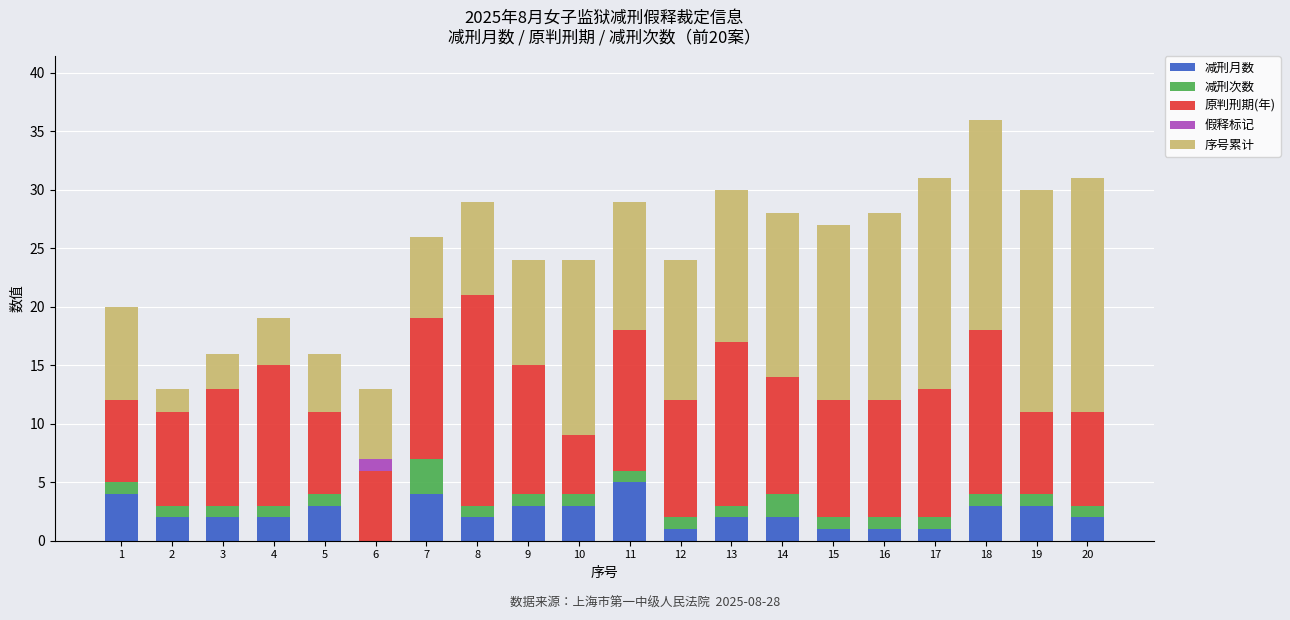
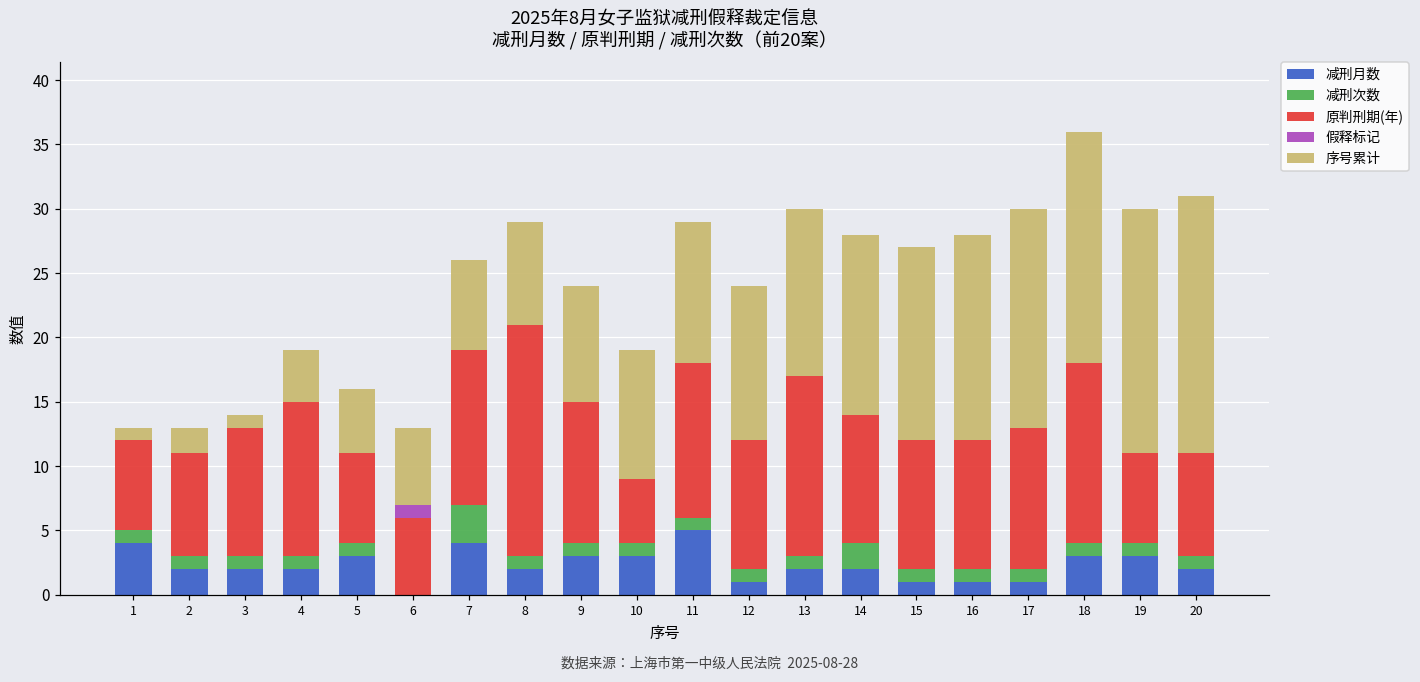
序号累计, 1: 8 -> 1
序号累计, 3: 3 -> 1
序号累计, 10: 15 -> 10
序号累计, 17: 18 -> 17
